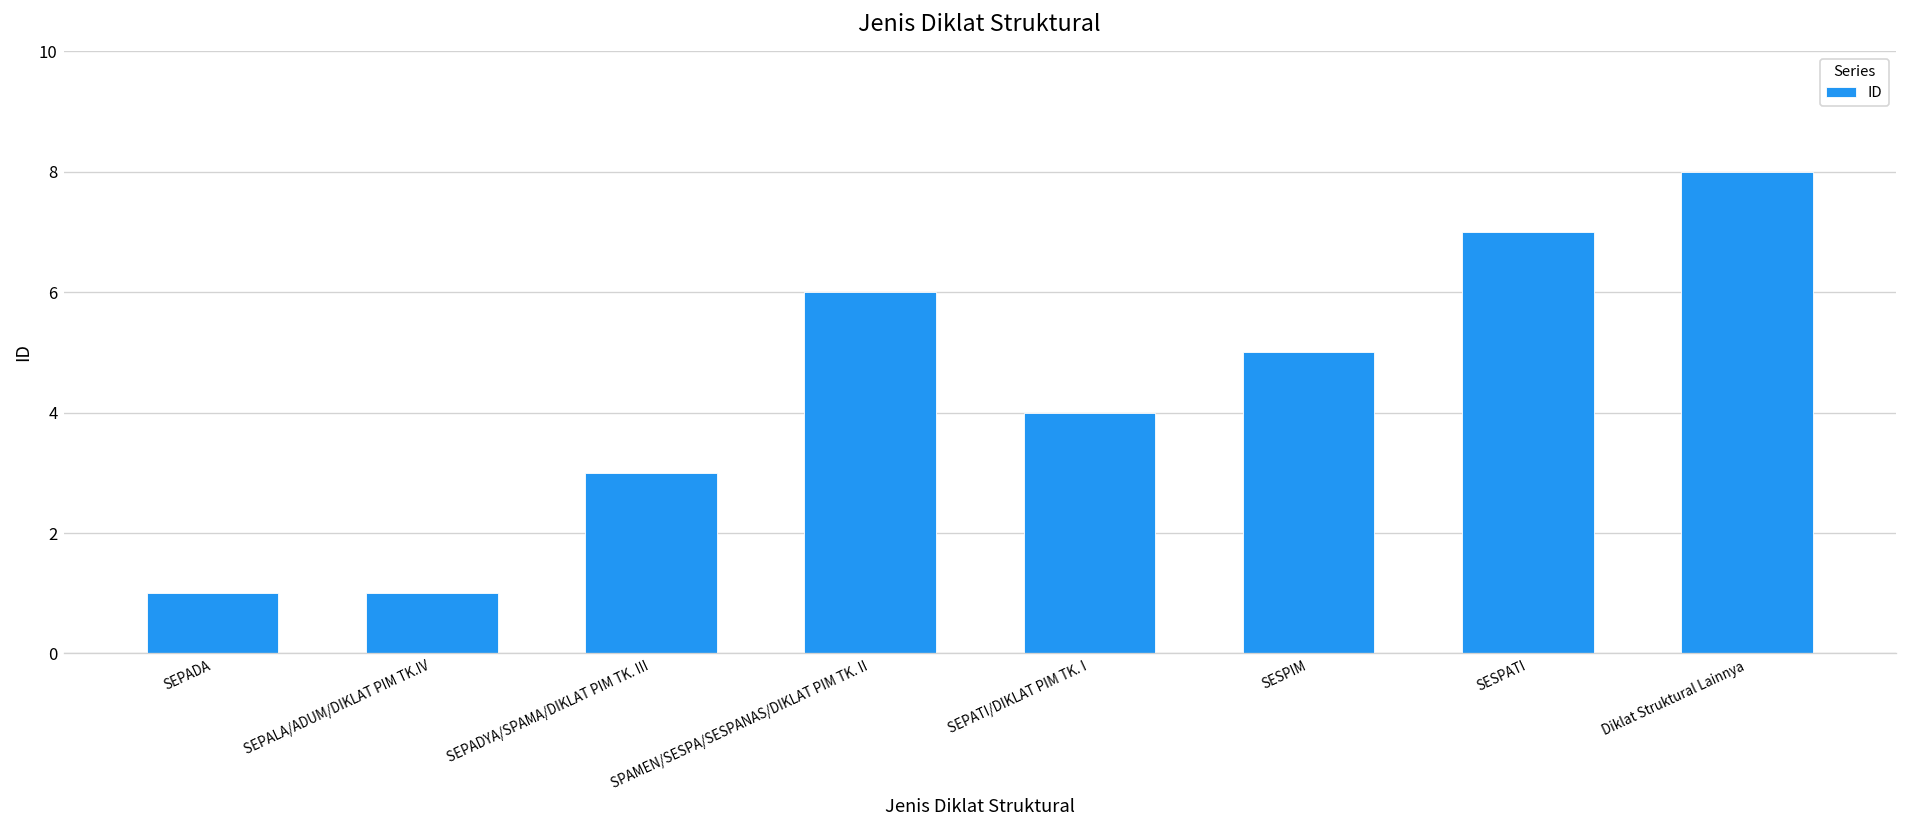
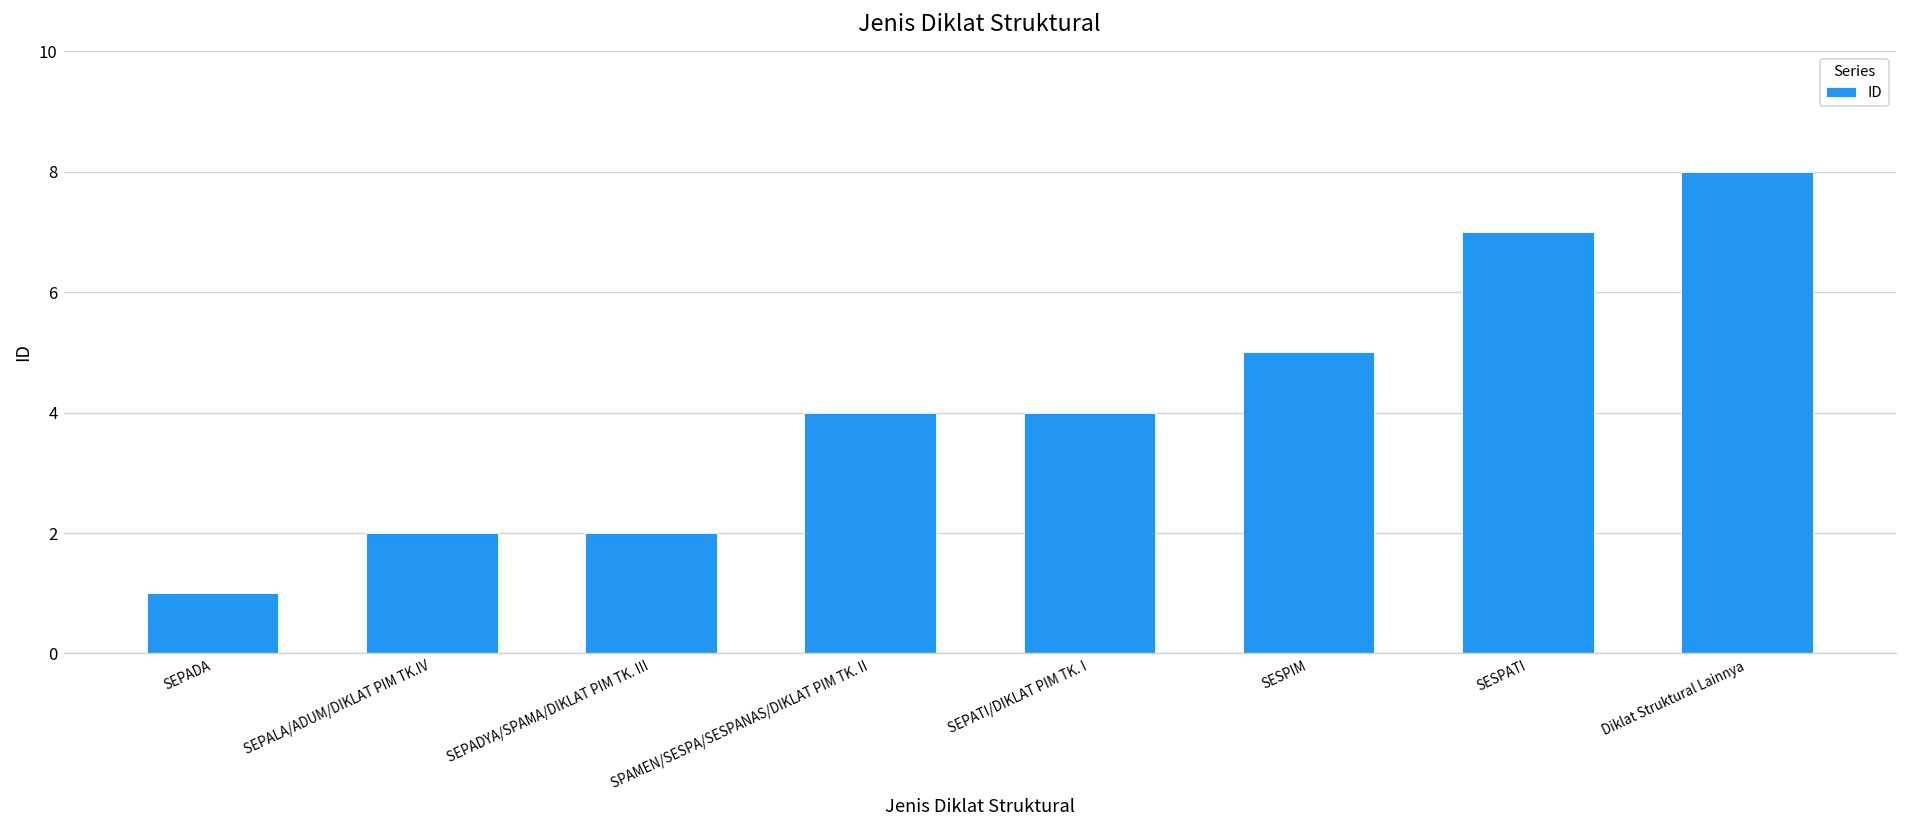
SEPALA/ADUM/DIKLAT PIM TK.IV: 1 -> 2
SEPADYA/SPAMA/DIKLAT PIM TK. III: 3 -> 2
SPAMEN/SESPA/SESPANAS/DIKLAT PIM TK. II: 6 -> 4
